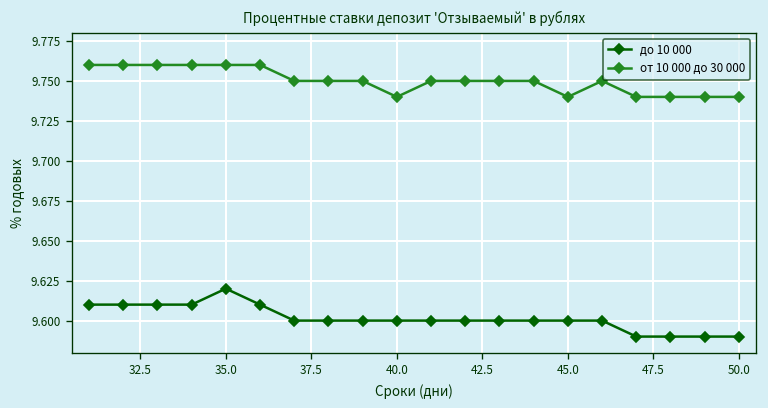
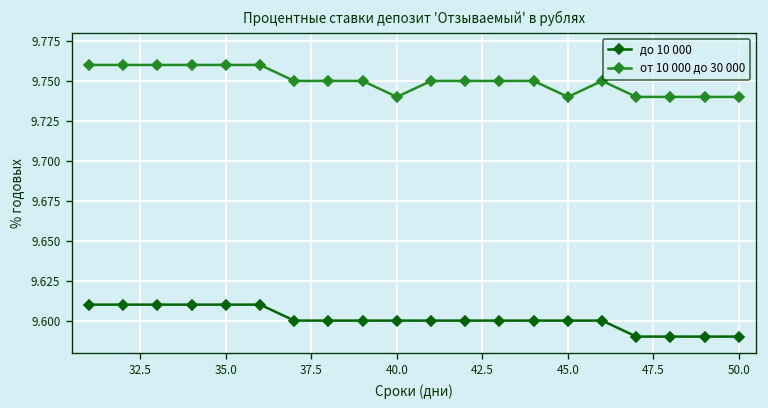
до 10 000, 35.0: 9.62 -> 9.61
